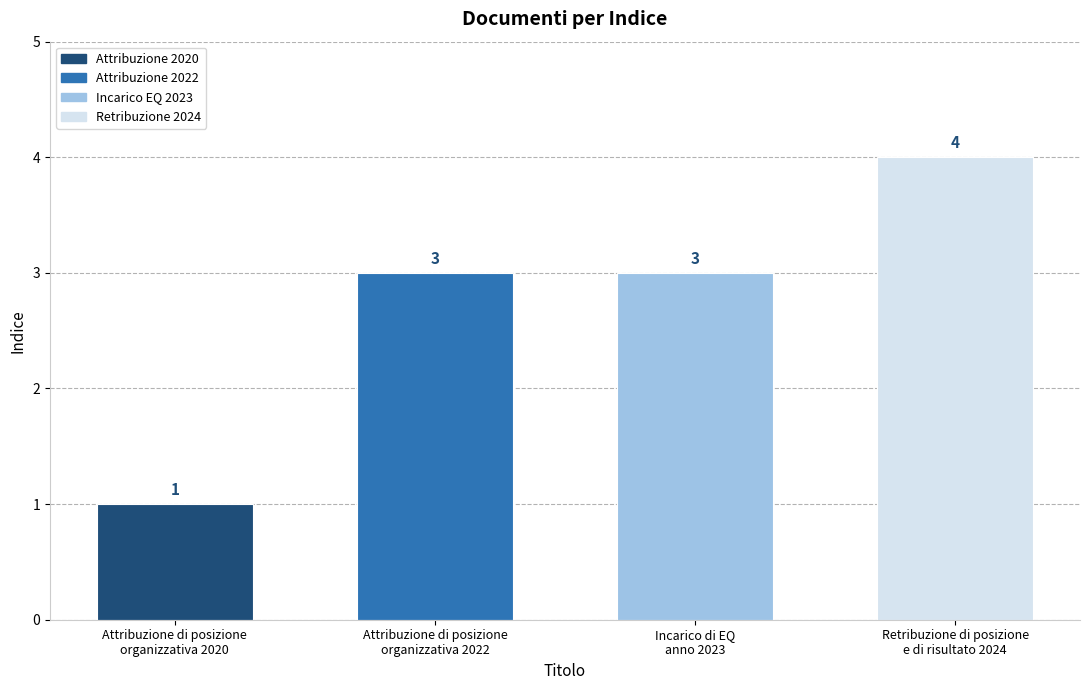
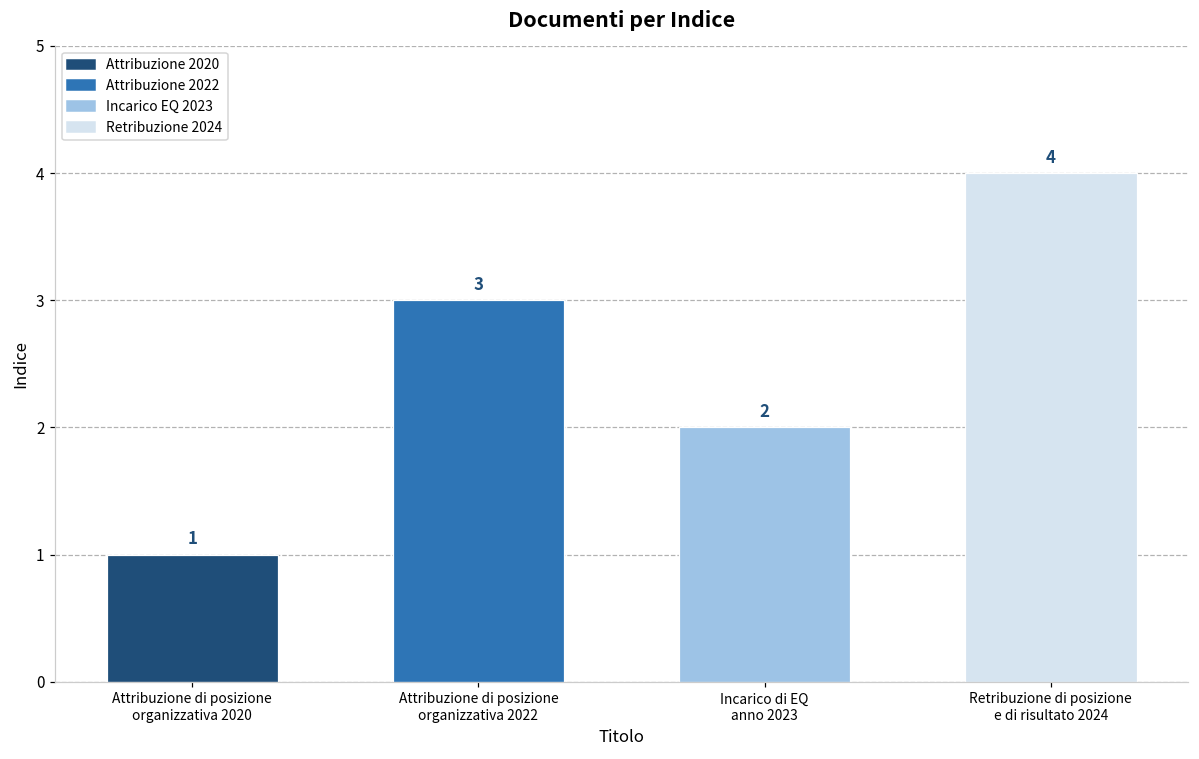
Incarico di EQ anno 2023: 3 -> 2
